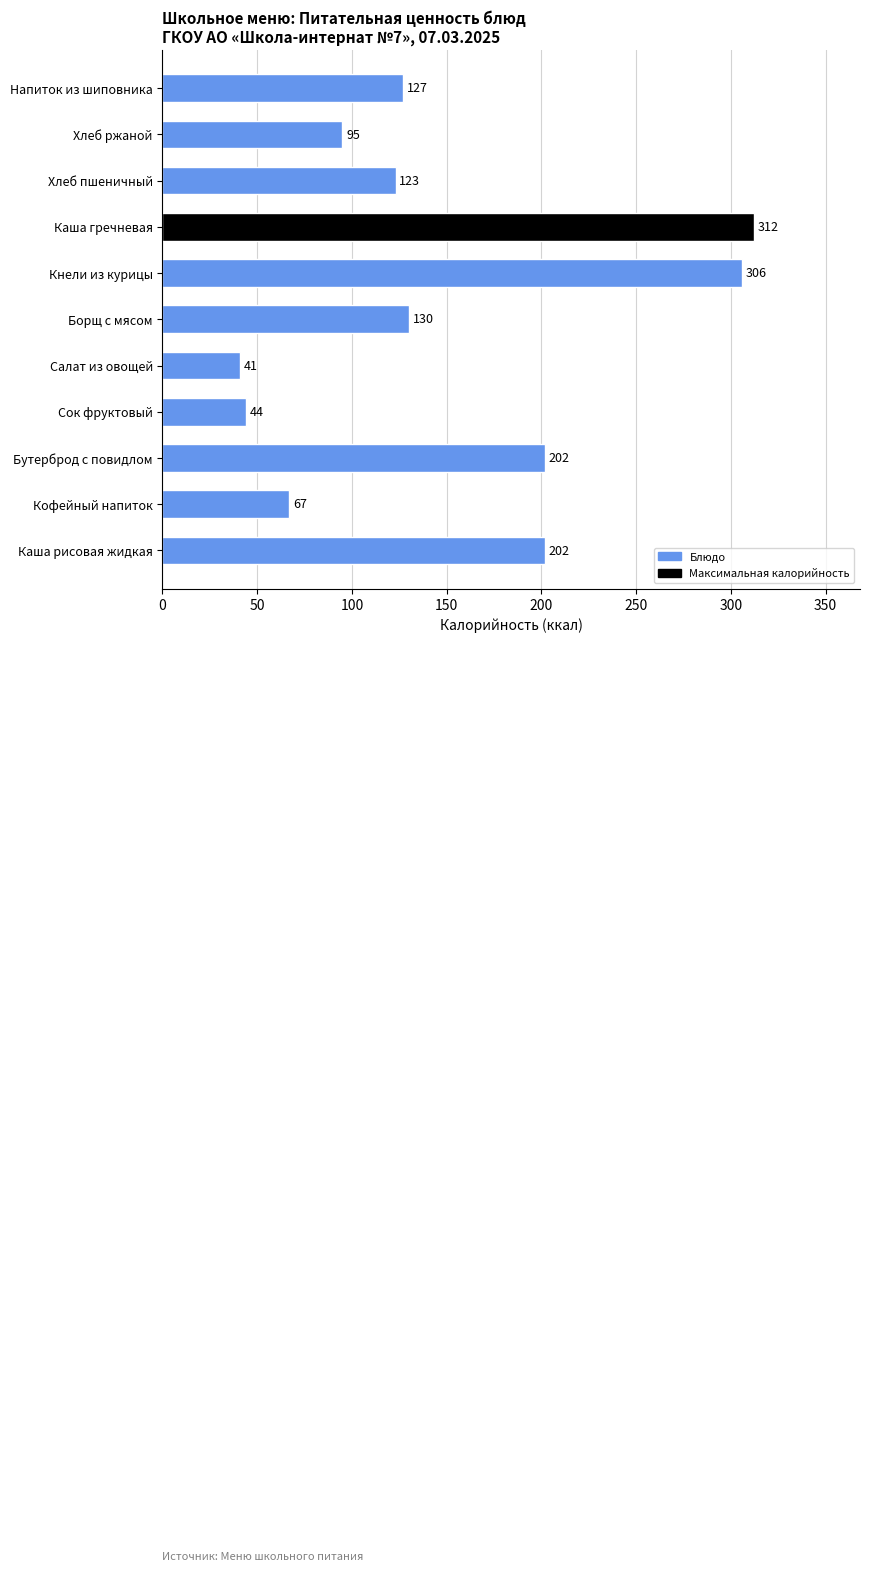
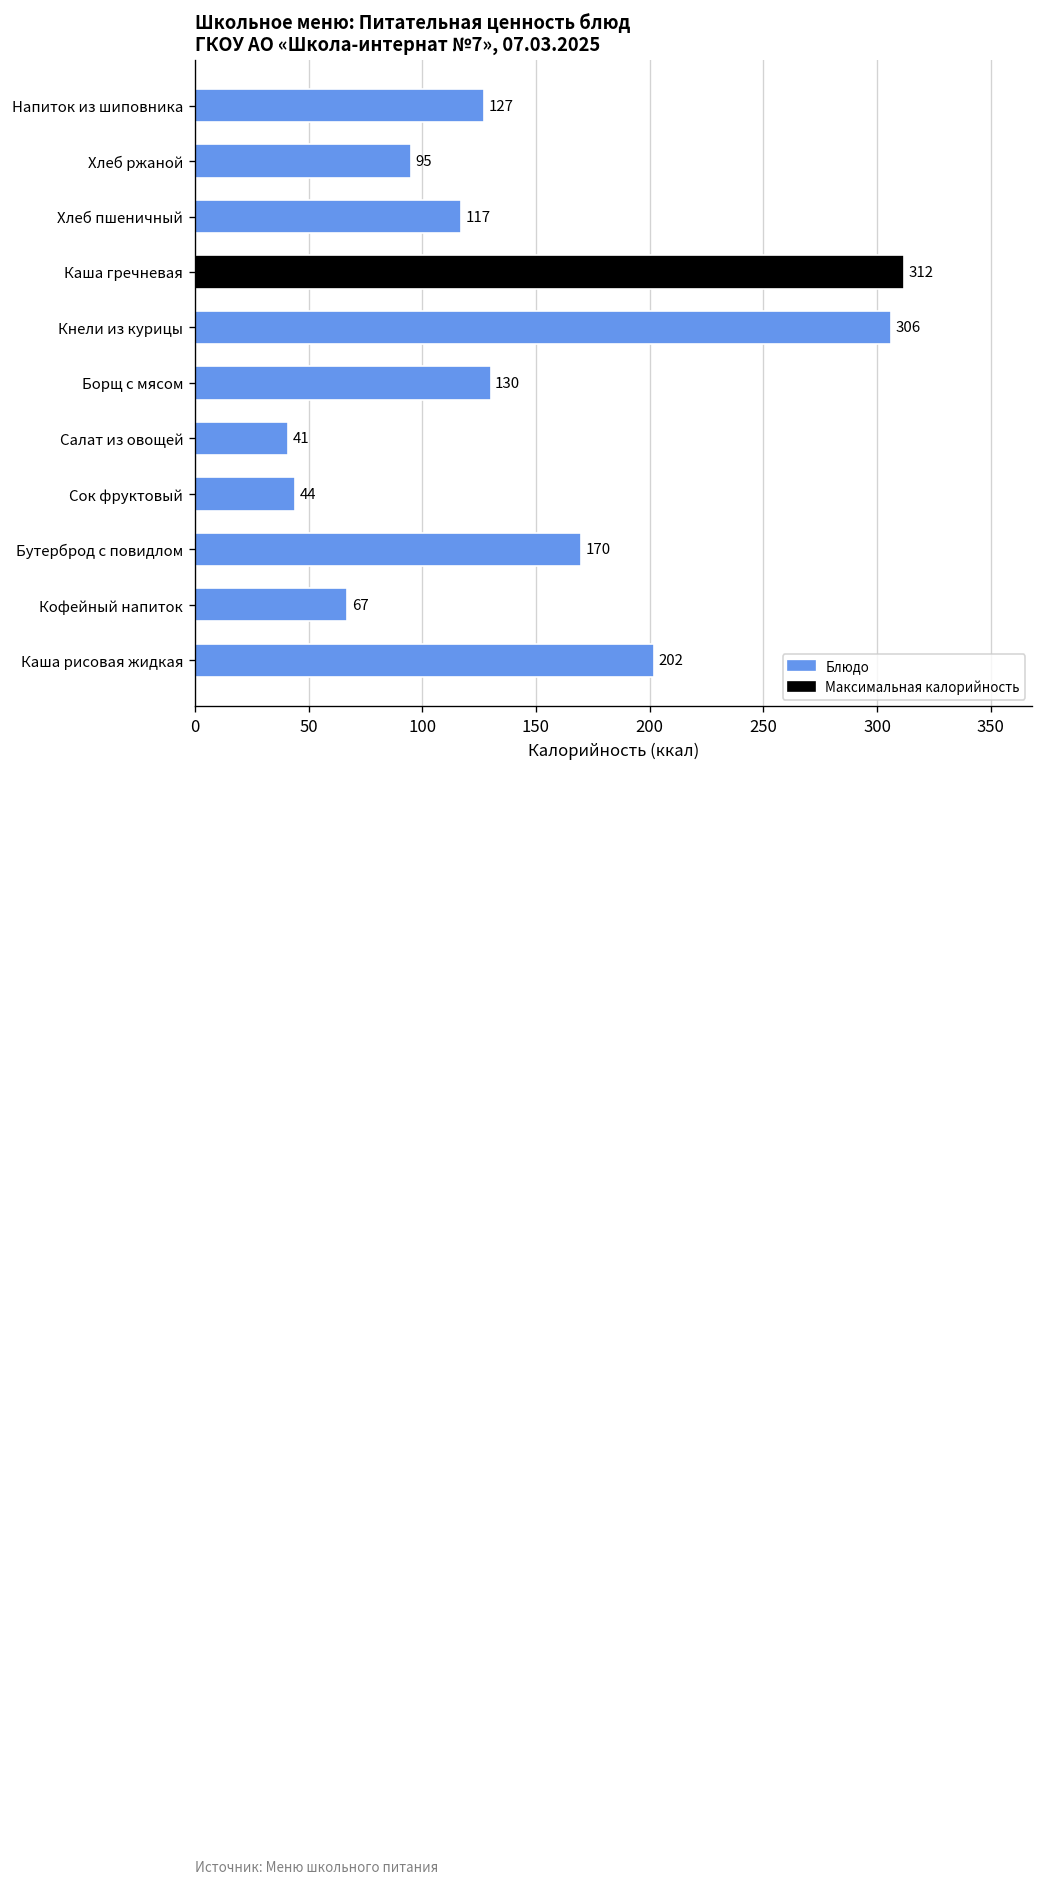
Хлеб пшеничный: 123 -> 117
Бутерброд с повидлом: 202 -> 170
